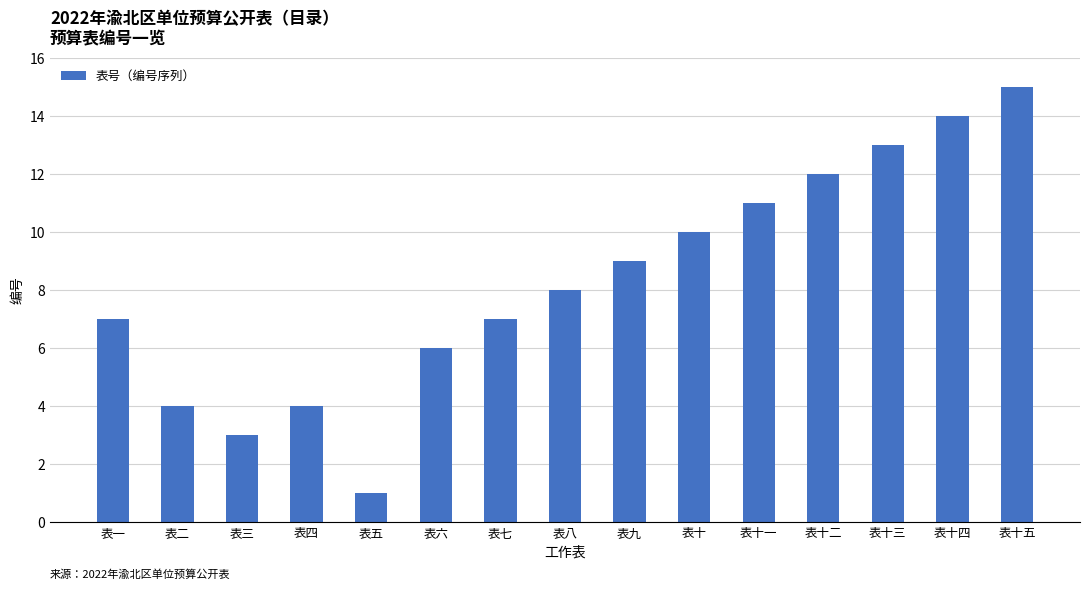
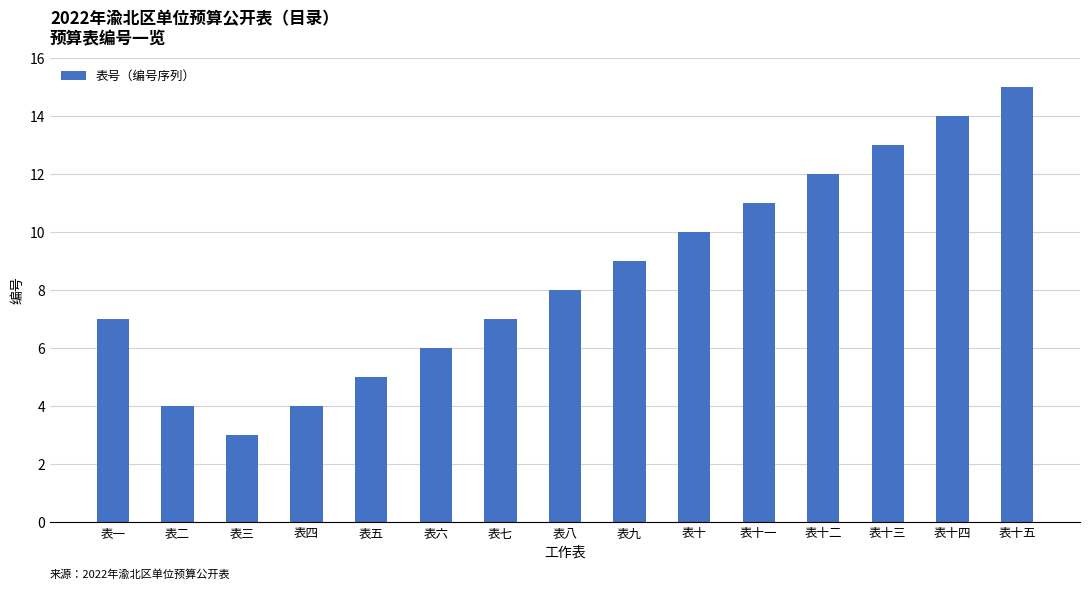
表五: 1 -> 5
